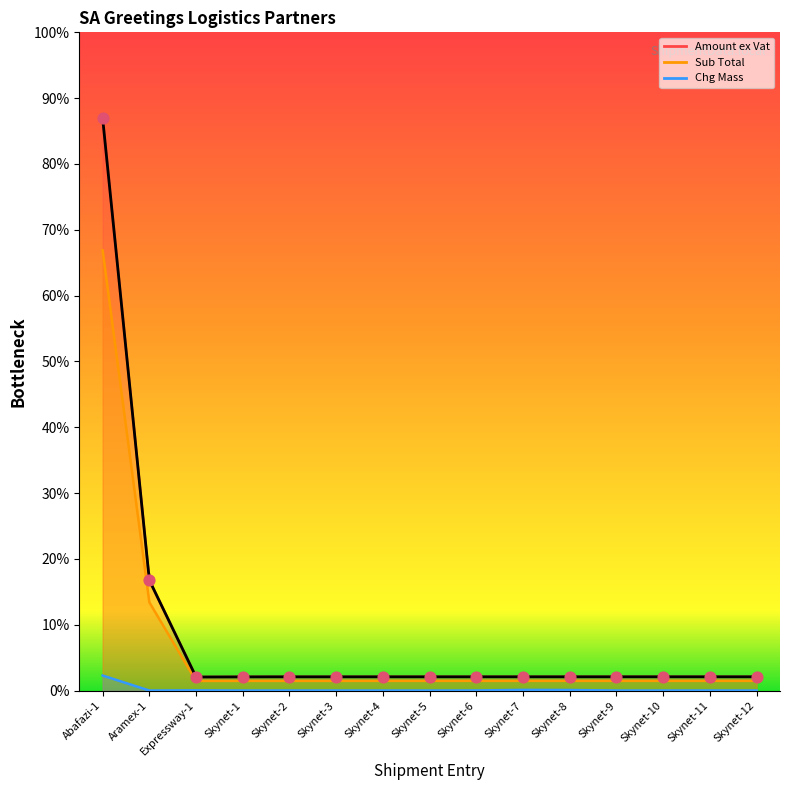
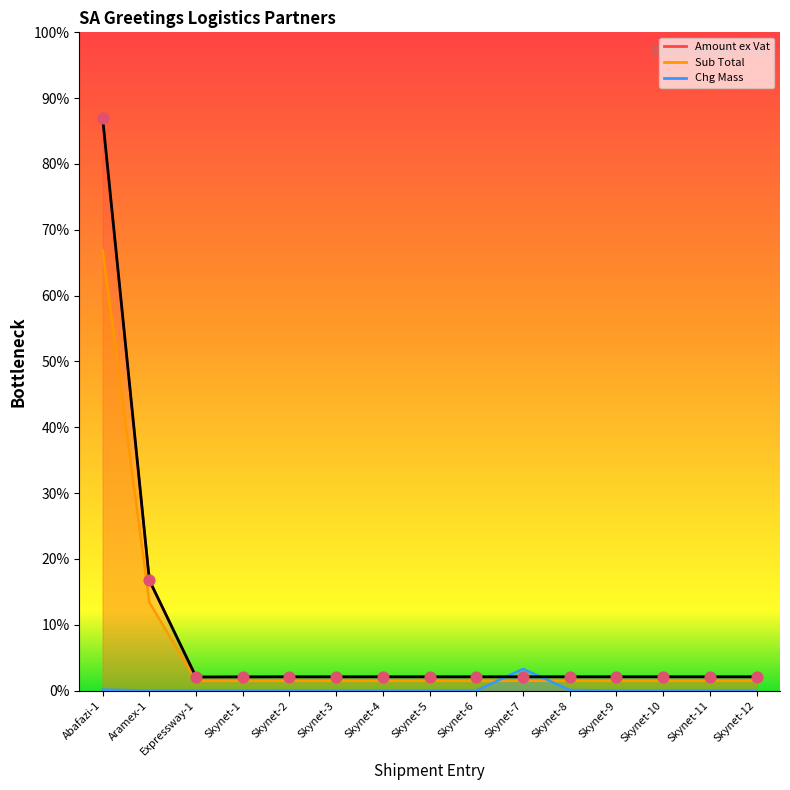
Chg Mass, Abafazi-1: 2% -> 0%
Chg Mass, Skynet-7: 0% -> 3%
